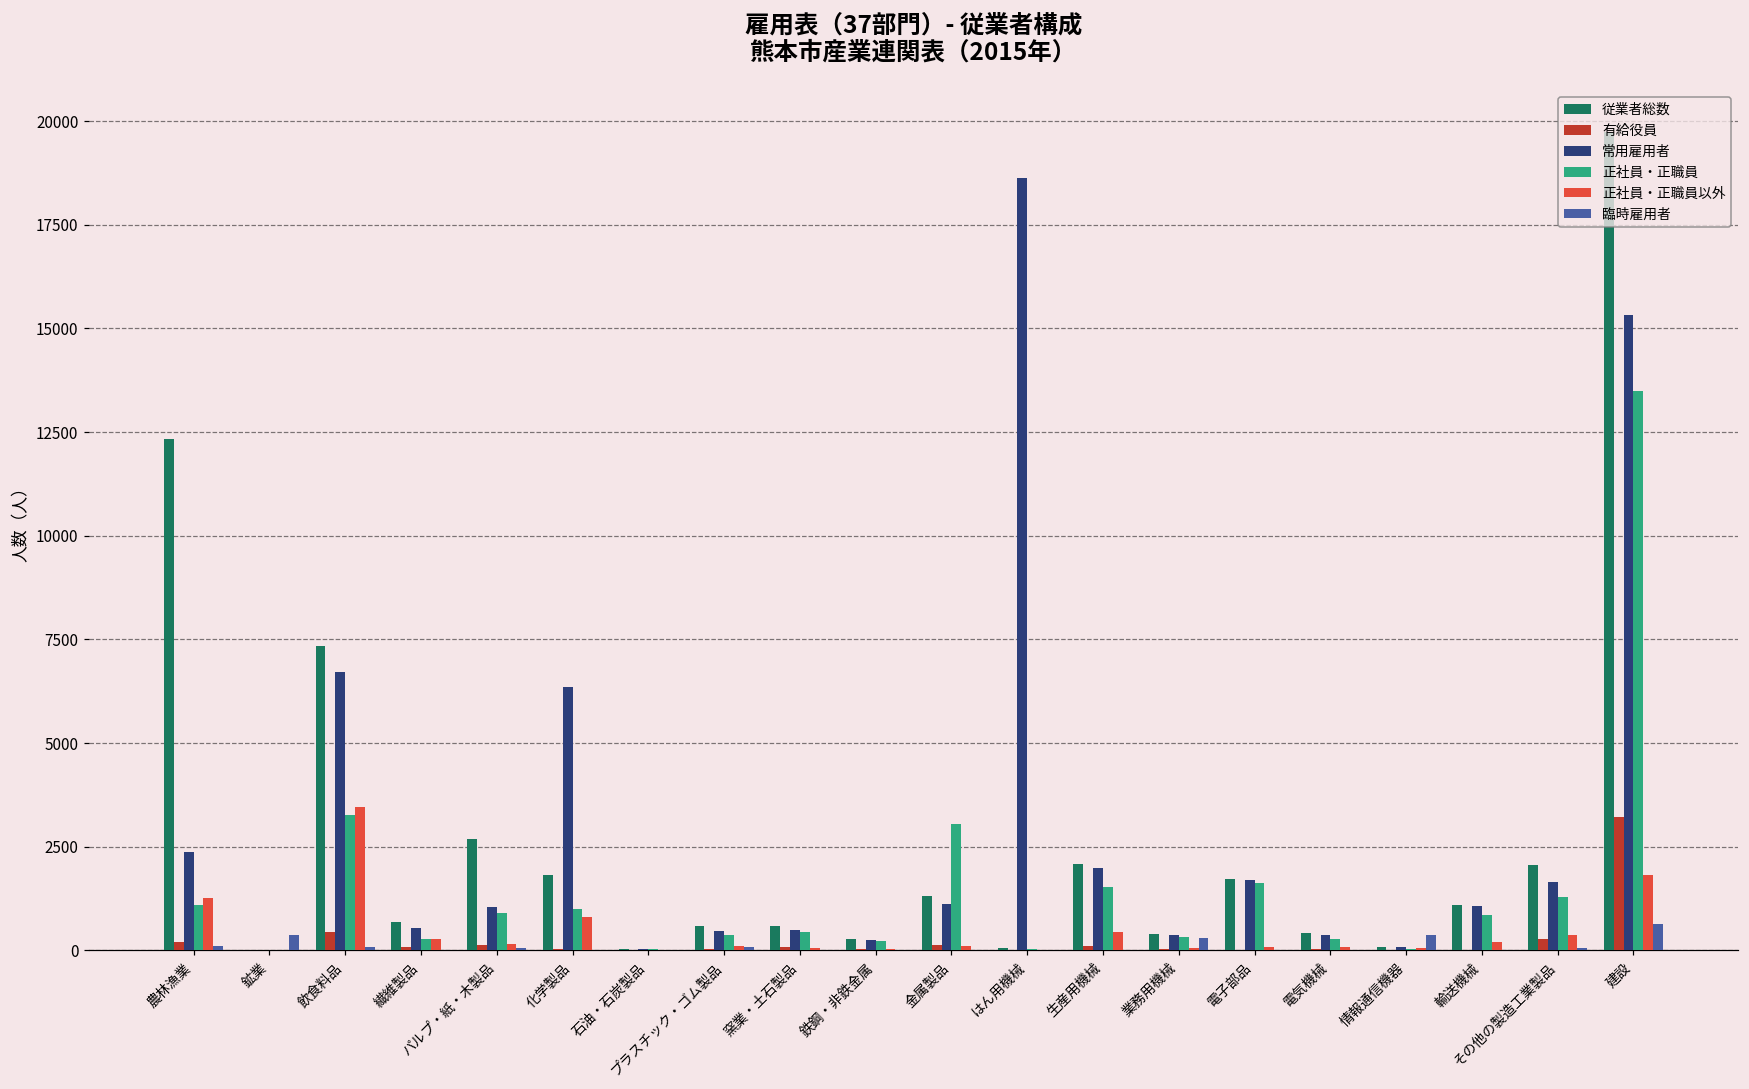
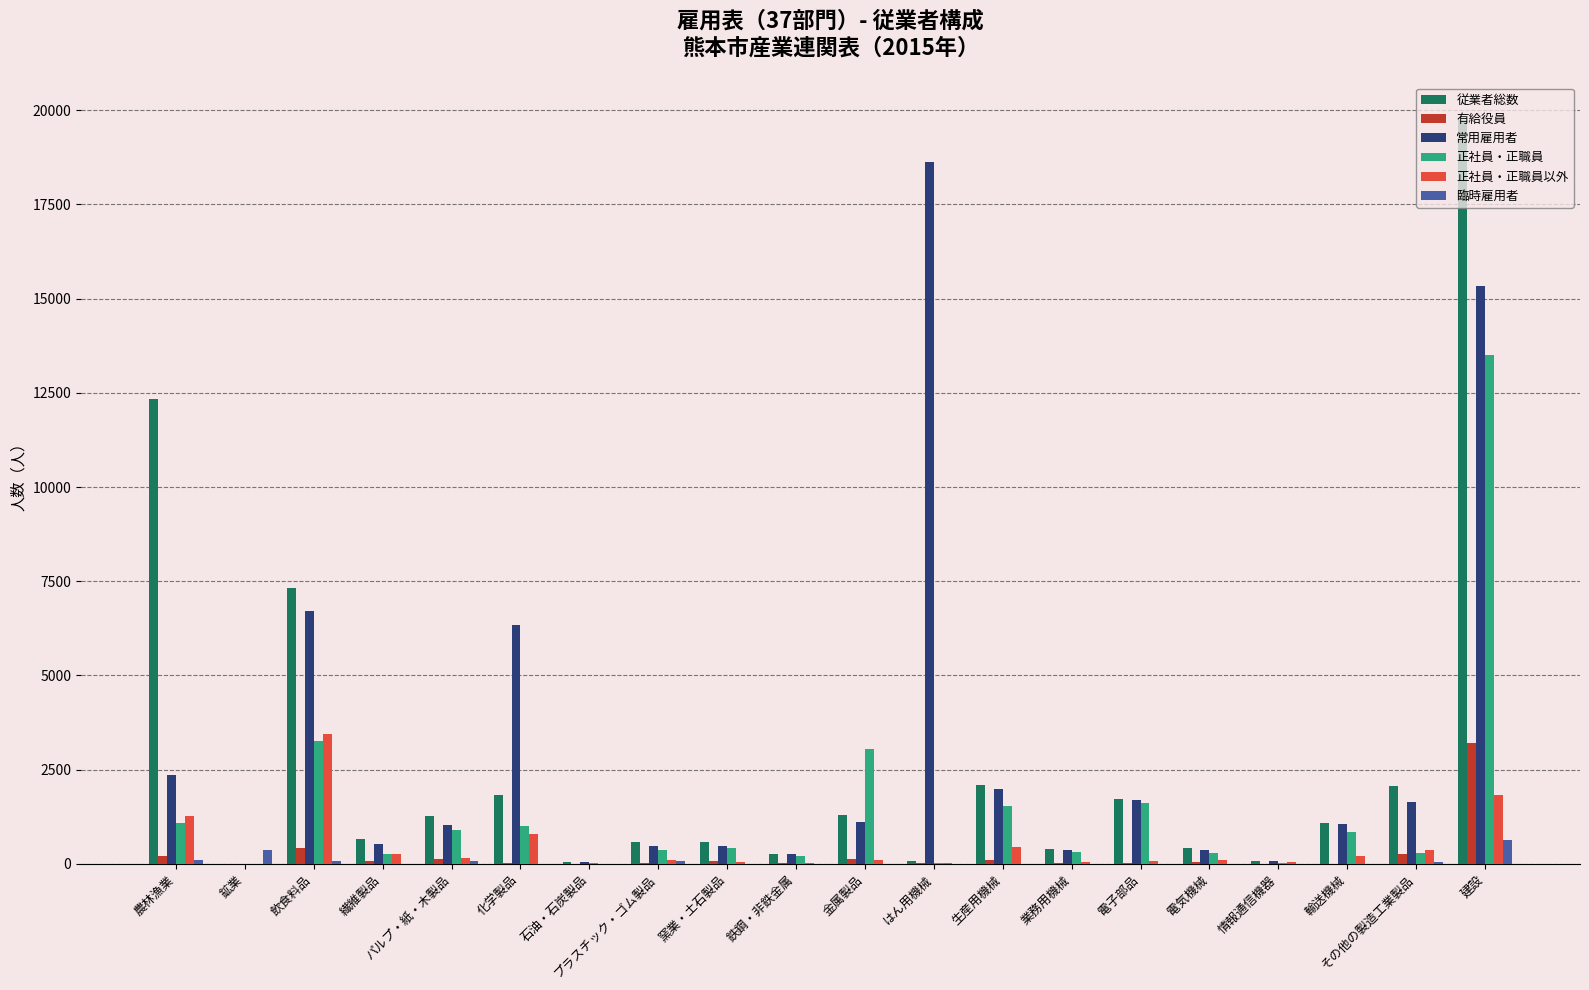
従業者総数, パルプ・紙・木製品: 2700 -> 1300
臨時雇用者, 業務用機械: 300 -> 0
臨時雇用者, 情報通信機器: 400 -> 0
正社員・正職員, その他の製造工業製品: 1300 -> 300
